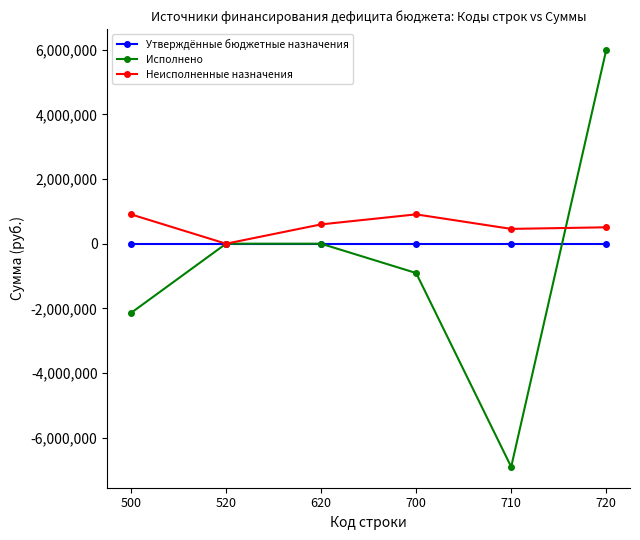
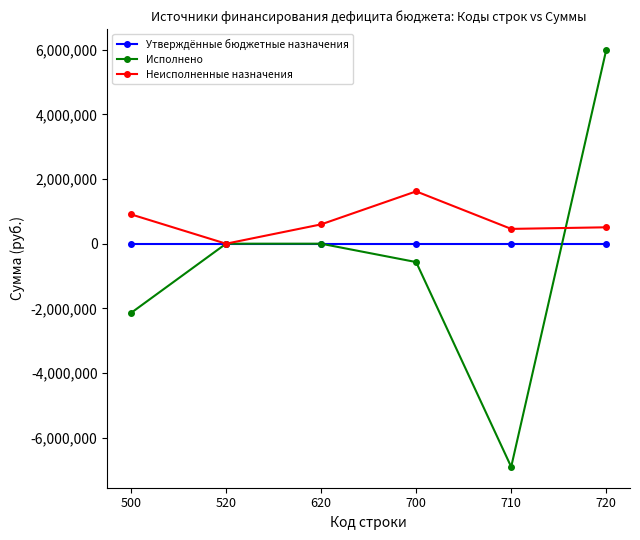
Исполнено, 700: -900,000 -> -600,000
Неисполненные назначения, 700: 900,000 -> 1,600,000
